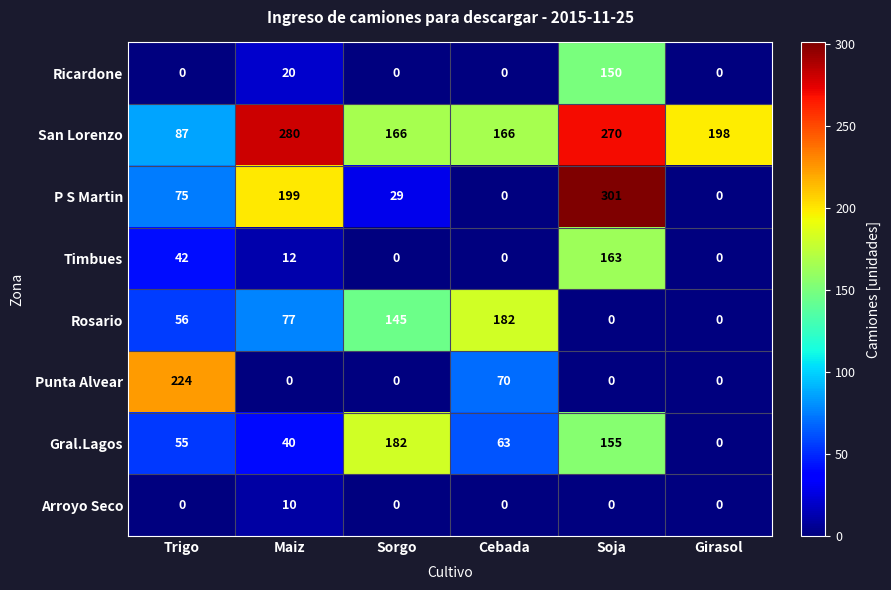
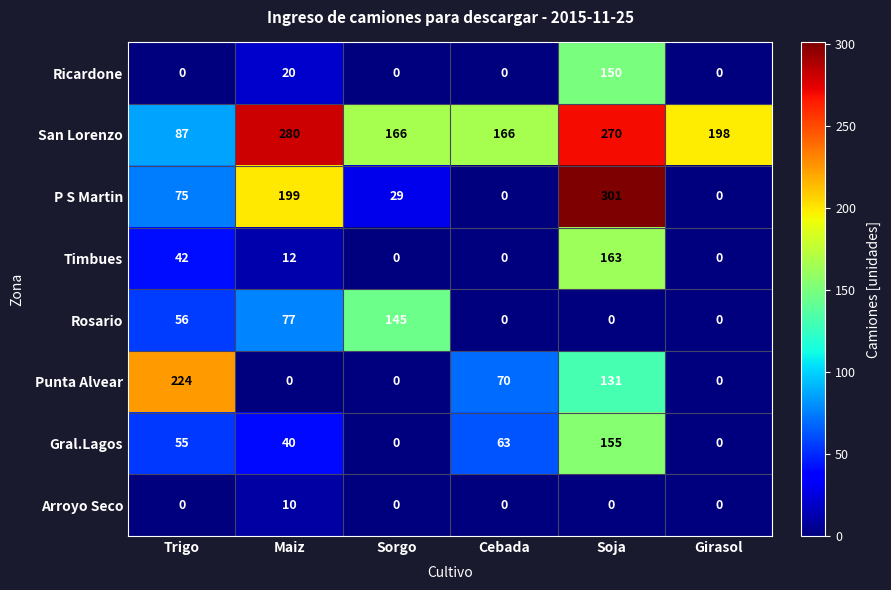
Rosario, Cebada: 182 -> 0
Punta Alvear, Soja: 0 -> 131
Gral.Lagos, Sorgo: 182 -> 0
